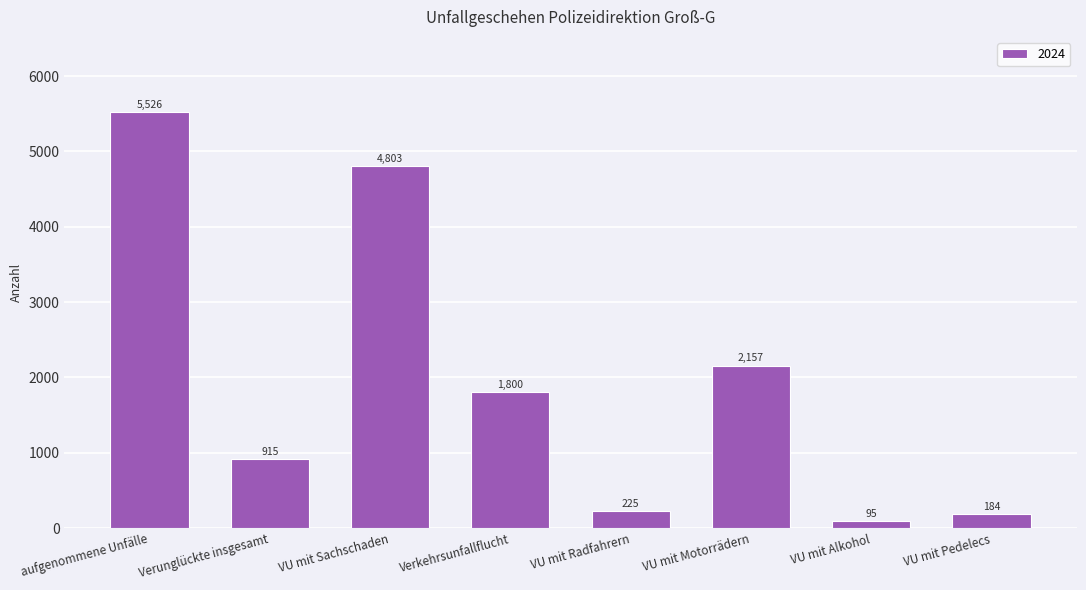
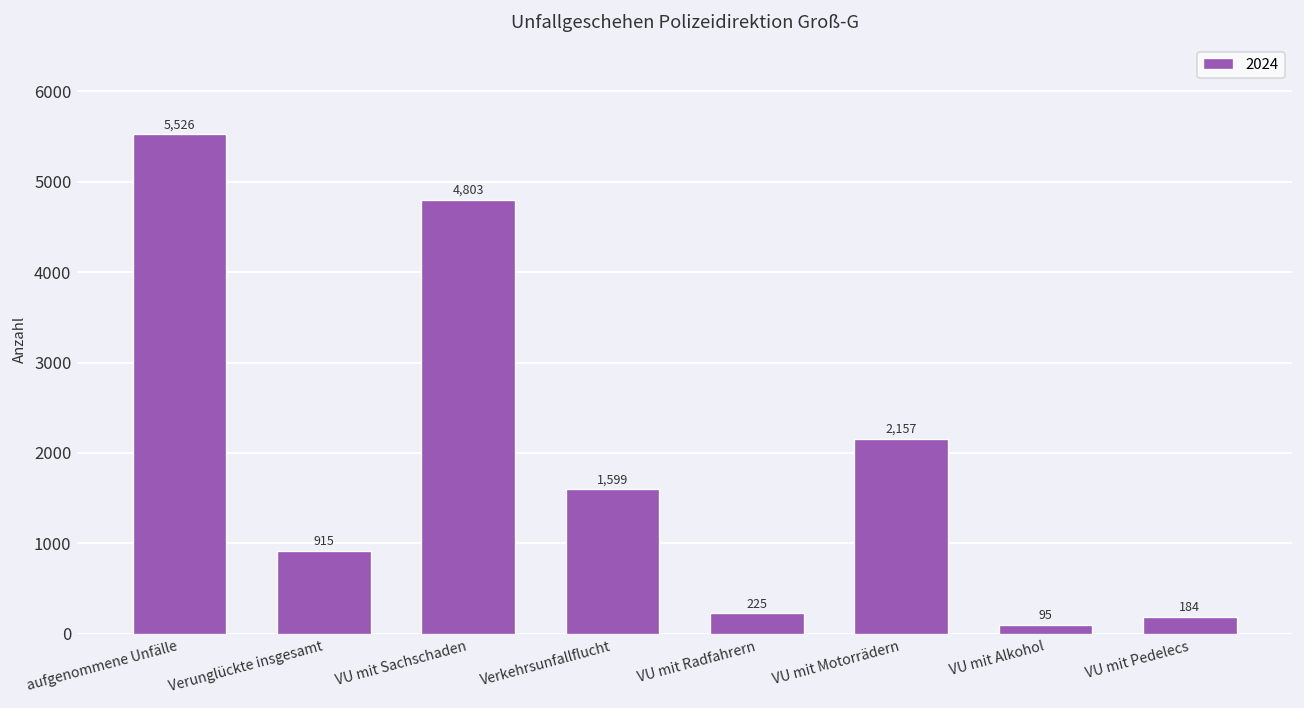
Verkehrsunfallflucht: 1,800 -> 1,599
